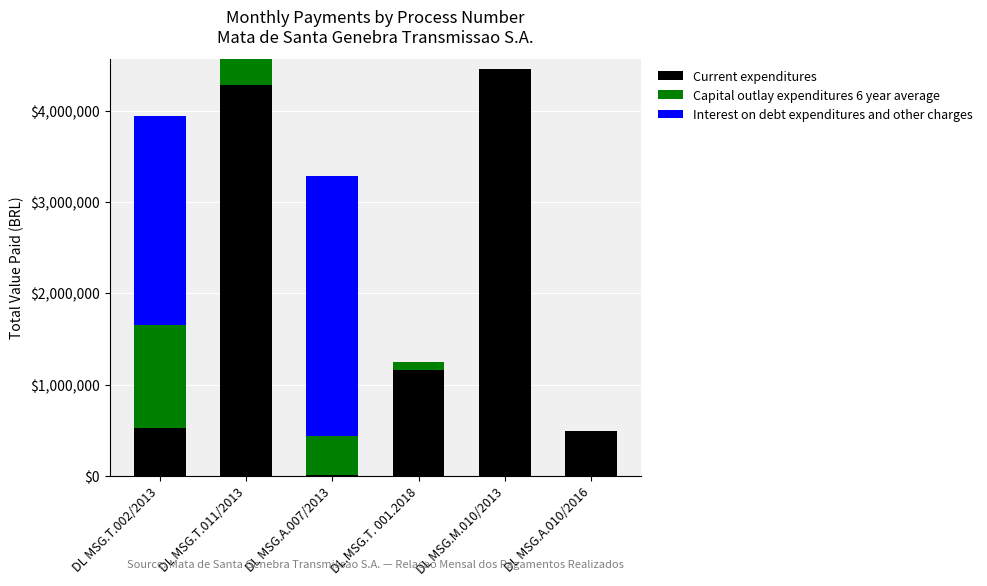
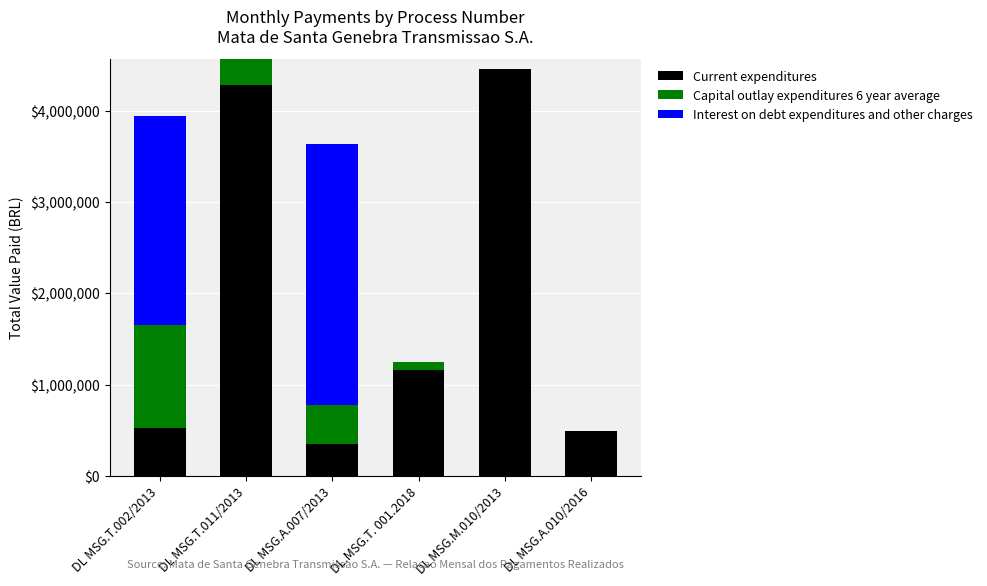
Current expenditures, DL MSG.A.007/2013: $0 -> $400,000
